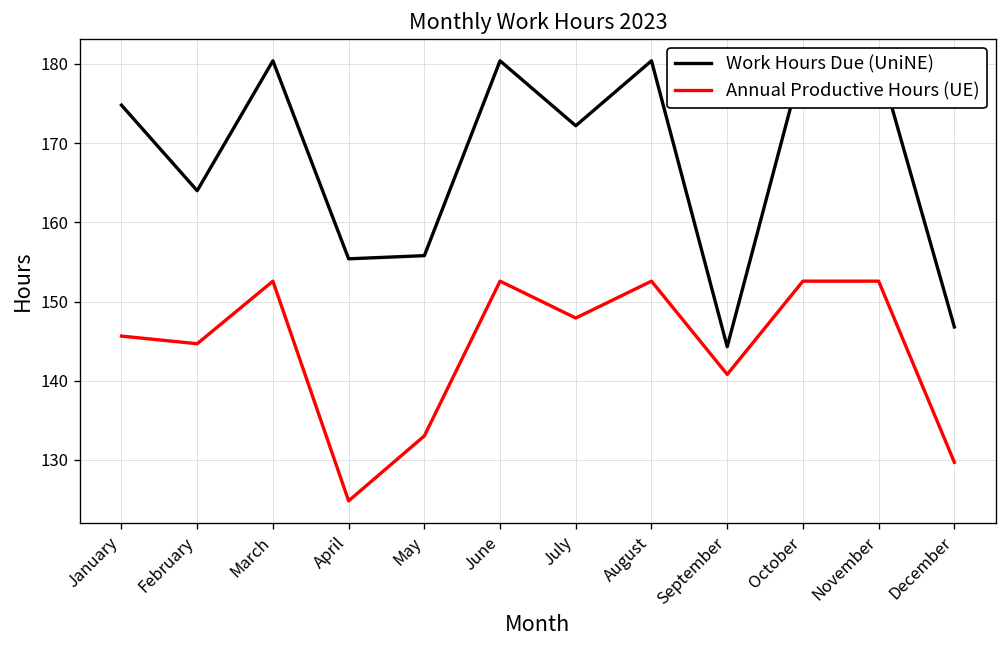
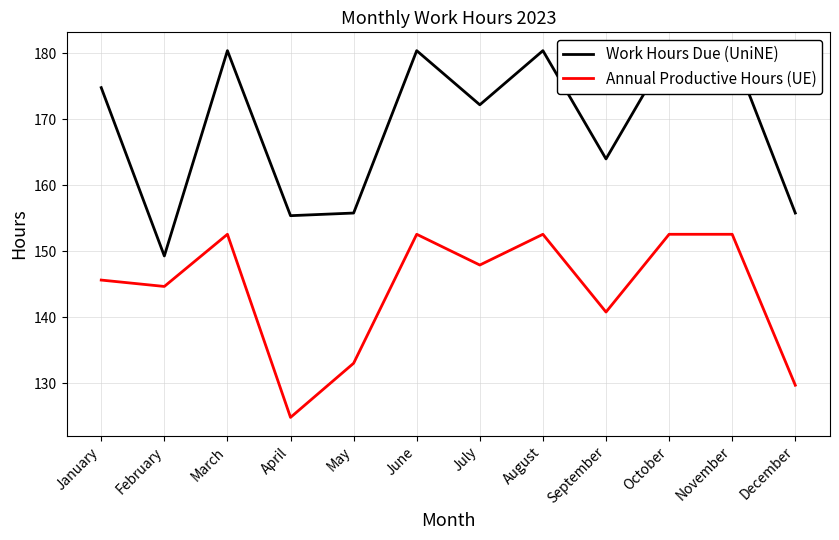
Work Hours Due (UniNE), February: 164 -> 149
Work Hours Due (UniNE), September: 144 -> 164
Work Hours Due (UniNE), December: 147 -> 156
